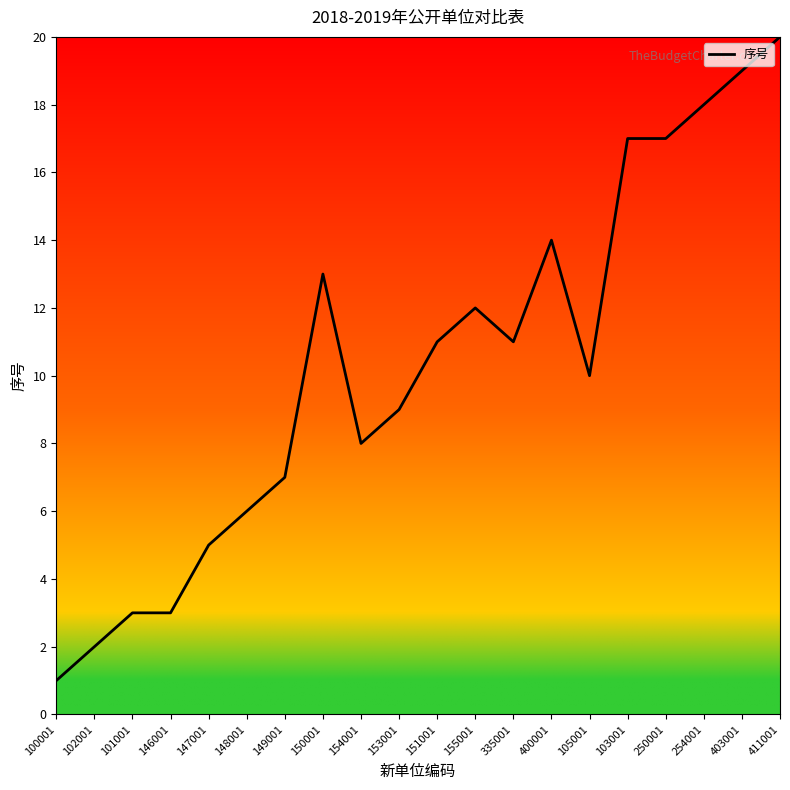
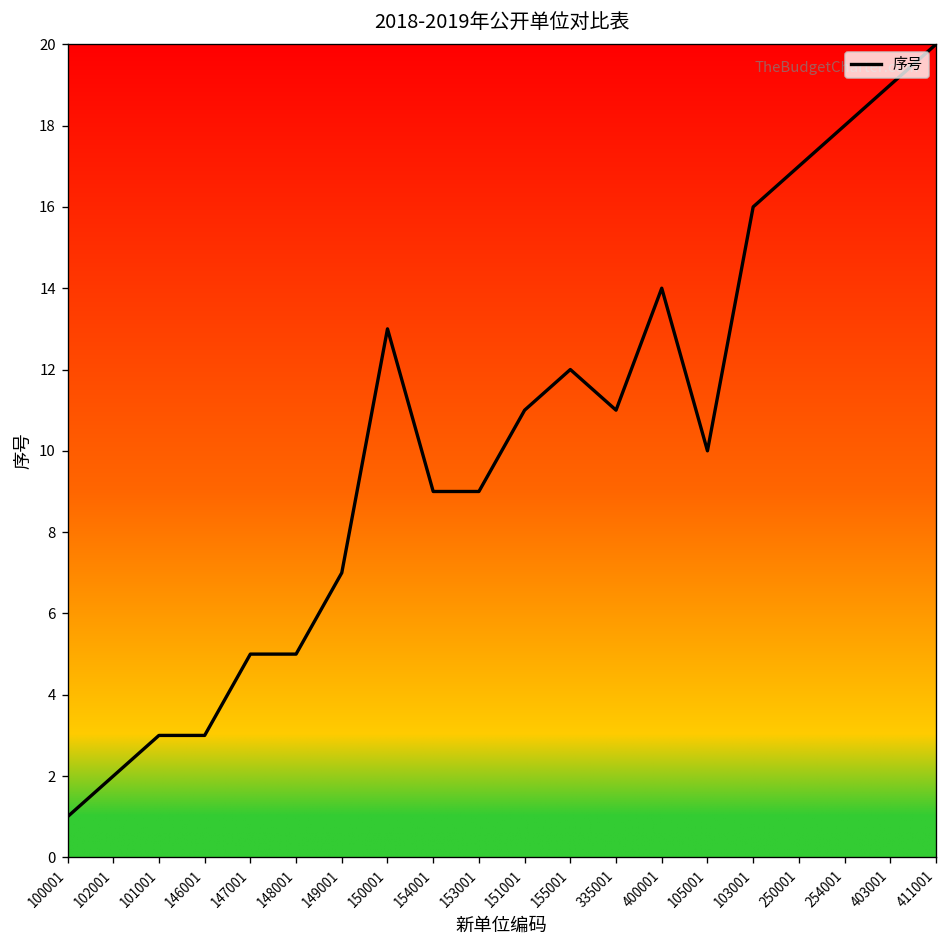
148001: 6 -> 5
154001: 8 -> 9
103001: 17 -> 16
